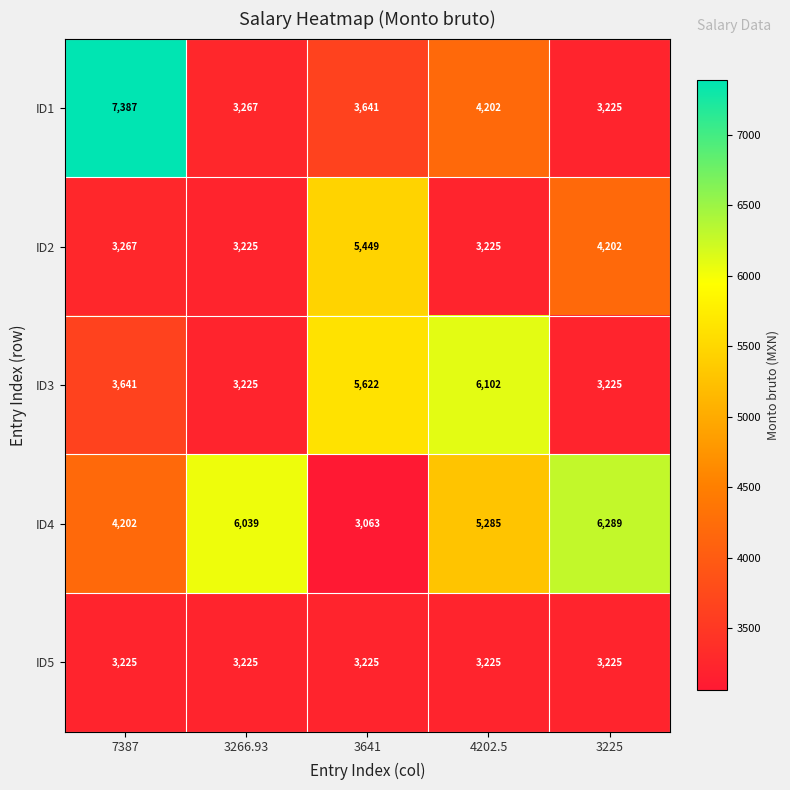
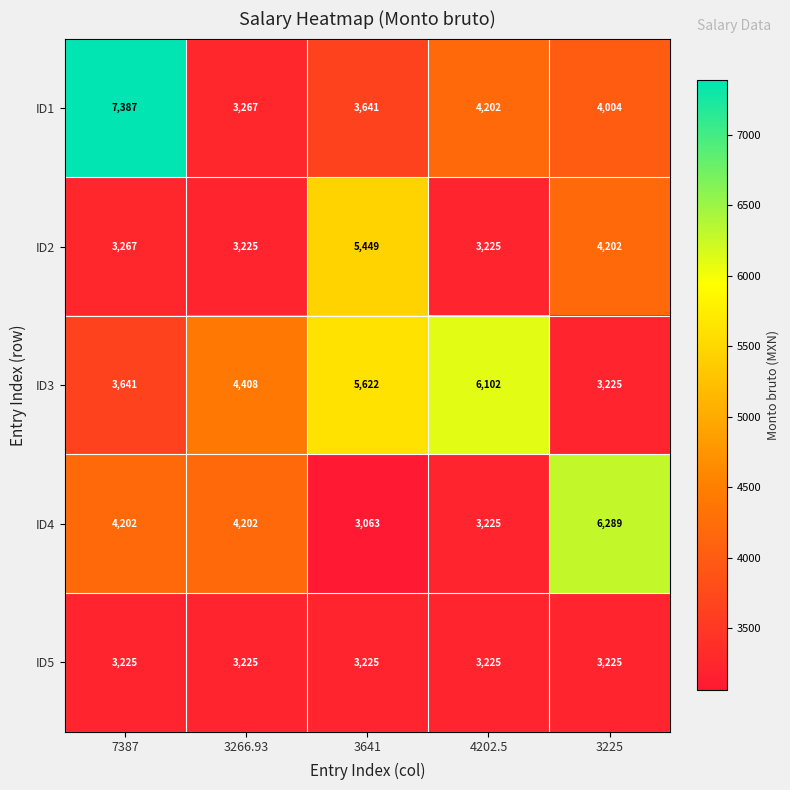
ID1, 3225: 3,225 -> 4,004
ID3, 3266.93: 3,225 -> 4,408
ID4, 3266.93: 6,039 -> 4,202
ID4, 4202.5: 5,285 -> 3,225
